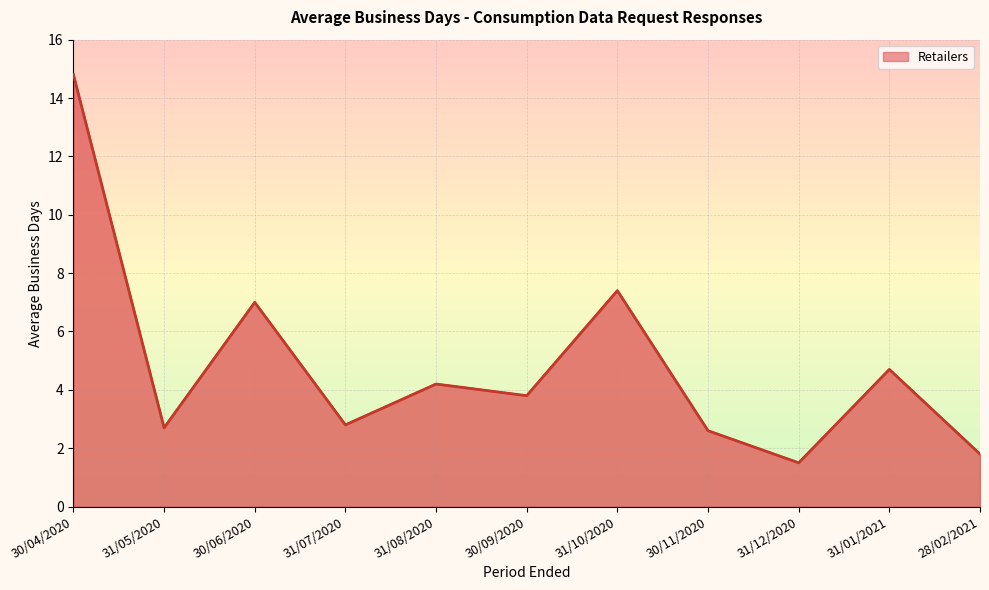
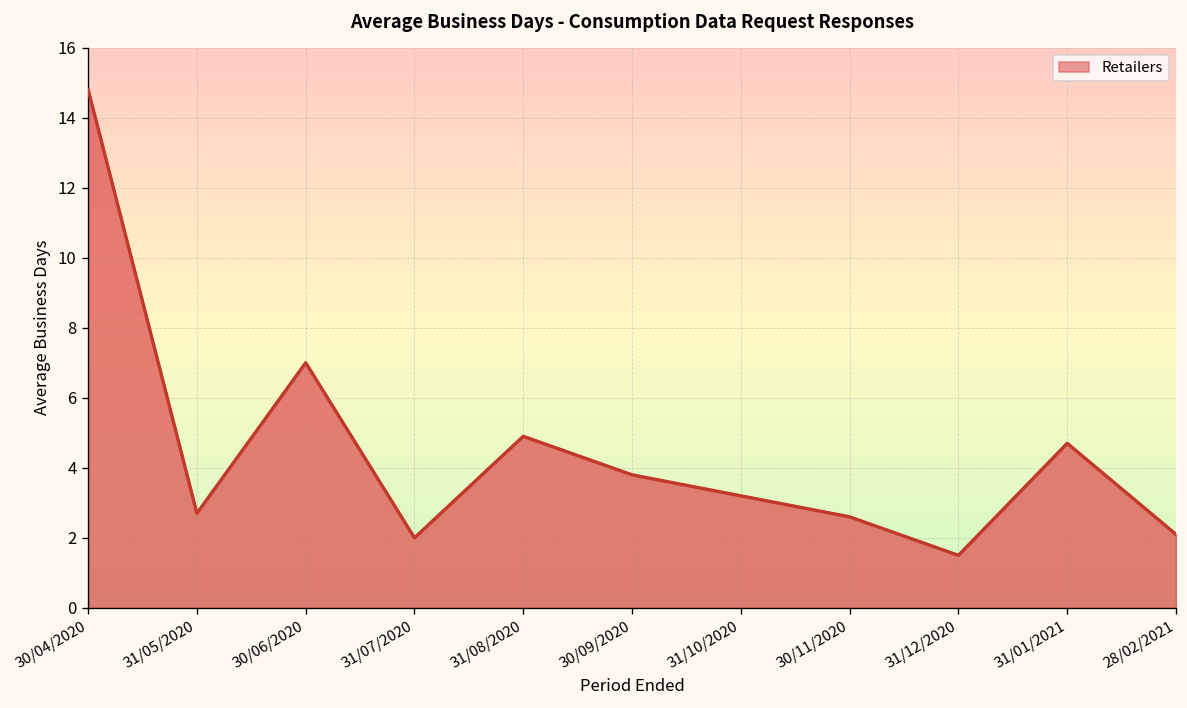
31/07/2020: 2.8 -> 2.0
31/08/2020: 4.2 -> 4.9
31/10/2020: 7.4 -> 3.2
28/02/2021: 1.8 -> 2.1
